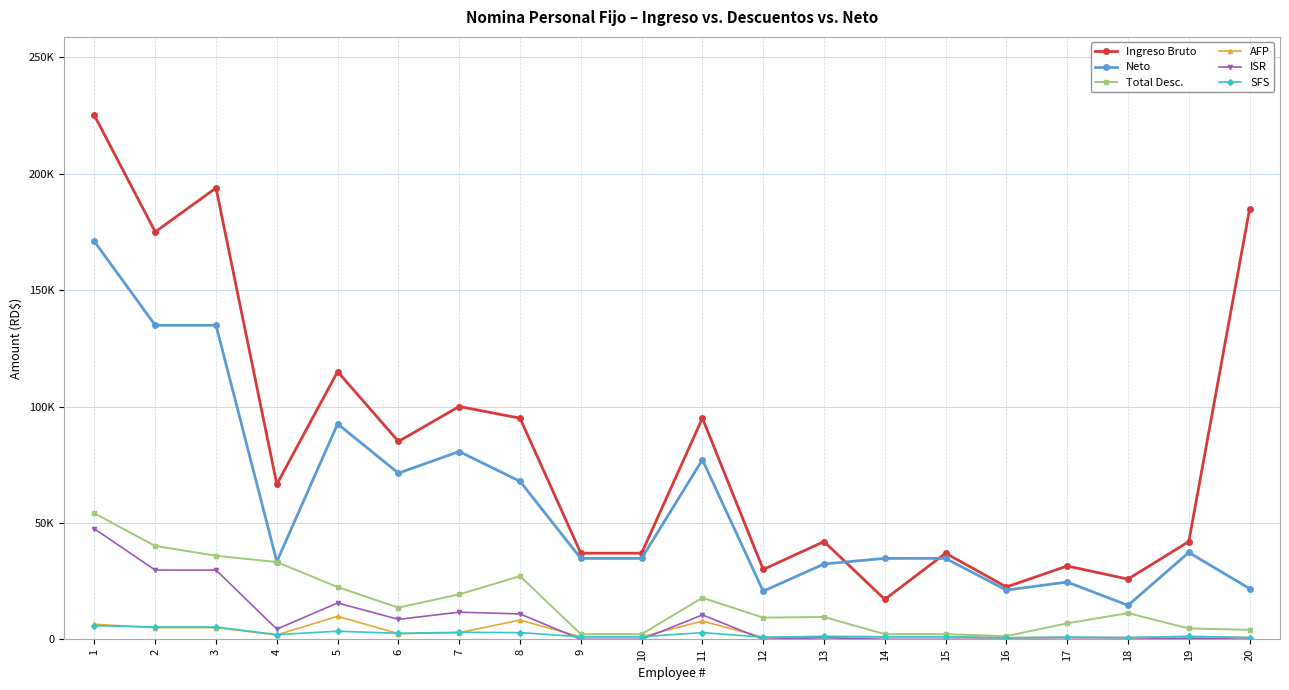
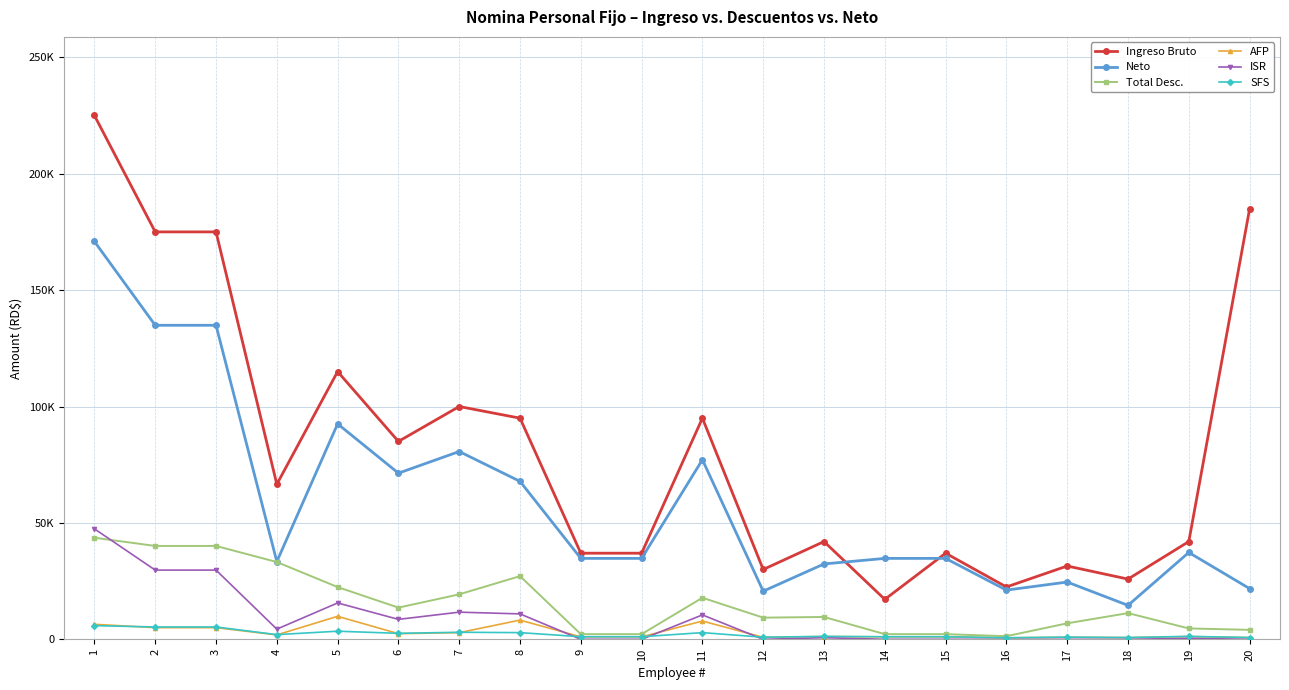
Total Desc., 1: 54000 -> 44000
Ingreso Bruto, 3: 194000 -> 175000
Total Desc., 3: 36000 -> 40000
